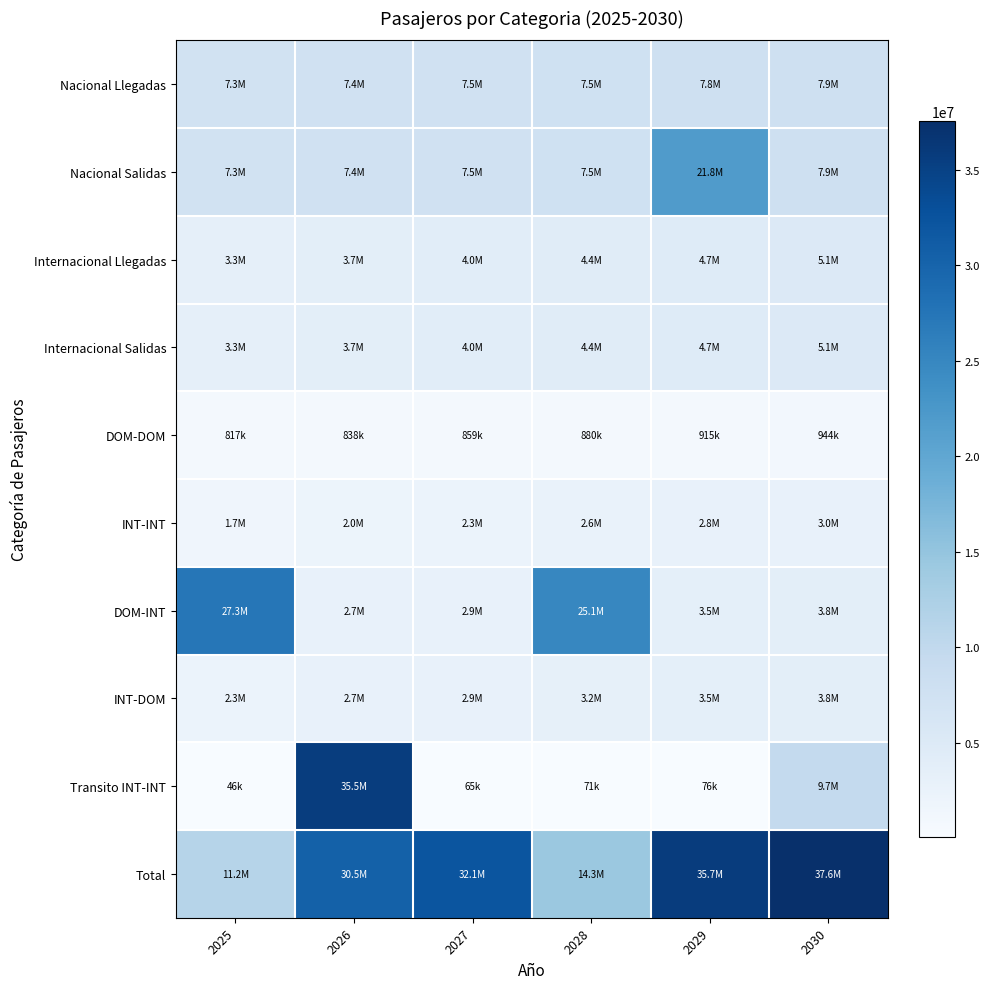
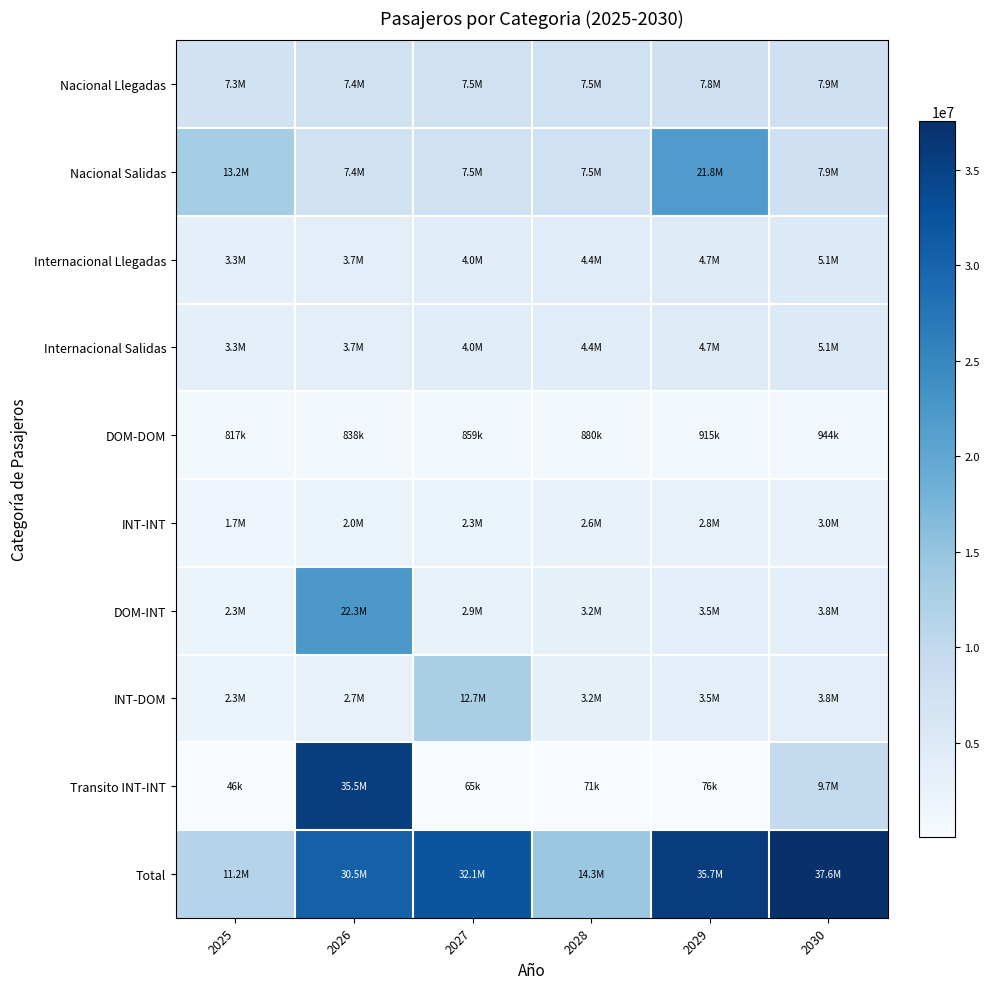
Nacional Salidas, 2025: 7.3M -> 13.2M
DOM-INT, 2025: 27.3M -> 2.3M
DOM-INT, 2026: 2.7M -> 22.3M
DOM-INT, 2028: 25.1M -> 3.2M
INT-DOM, 2027: 2.9M -> 12.7M
